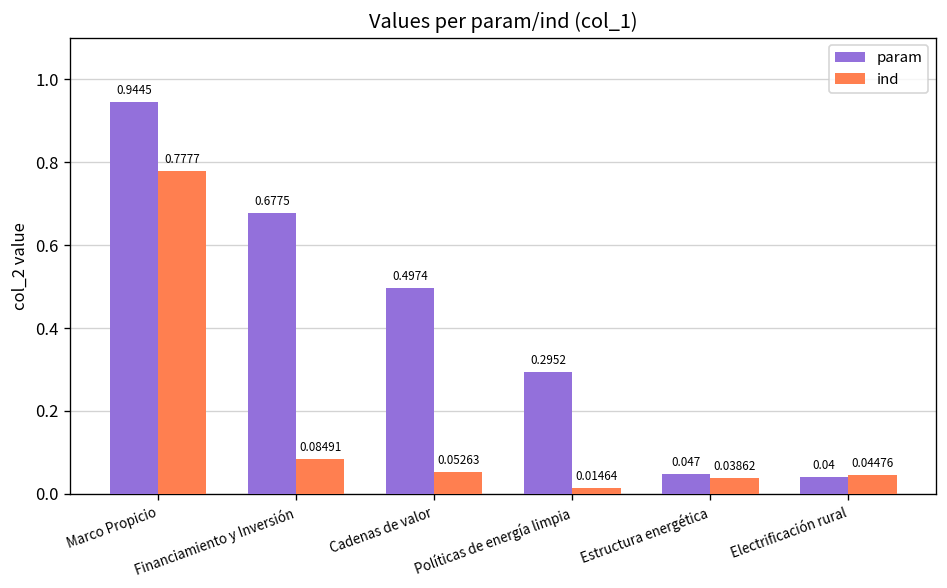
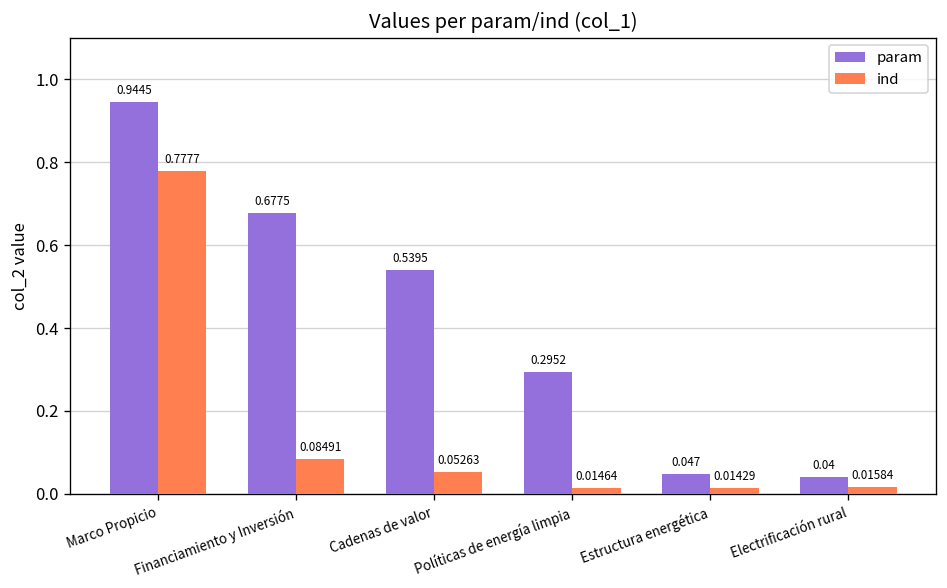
param, Cadenas de valor: 0.4974 -> 0.5395
ind, Estructura energética: 0.03862 -> 0.01429
ind, Electrificación rural: 0.04476 -> 0.01584
